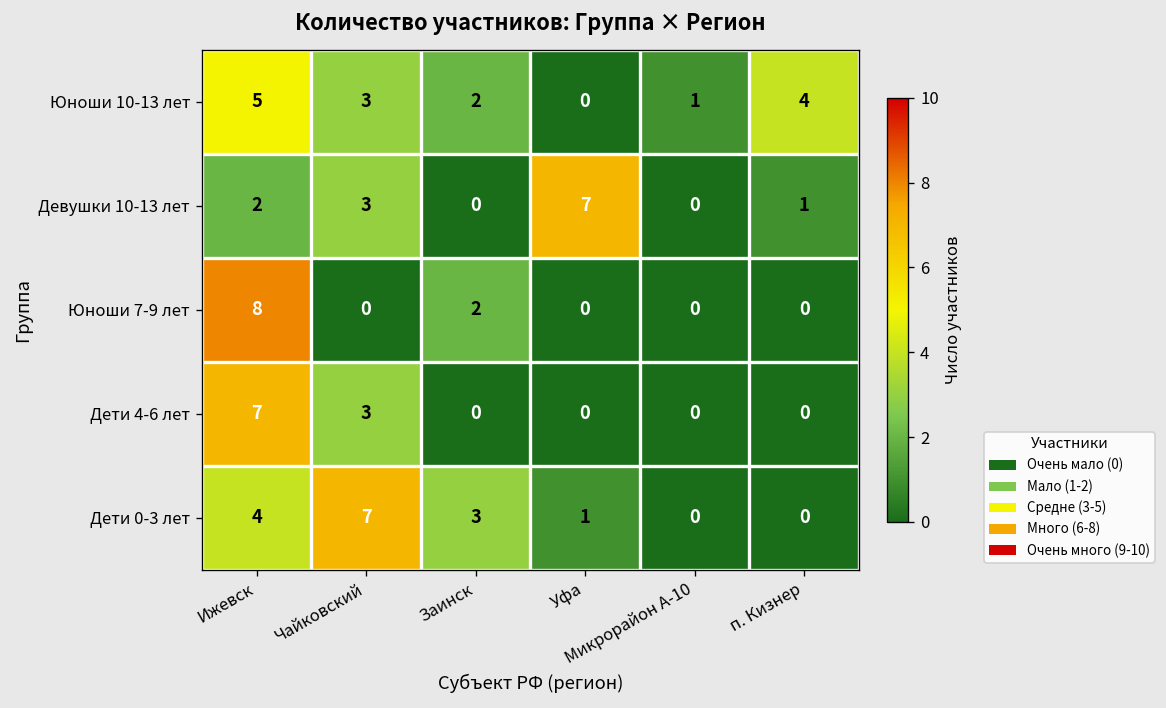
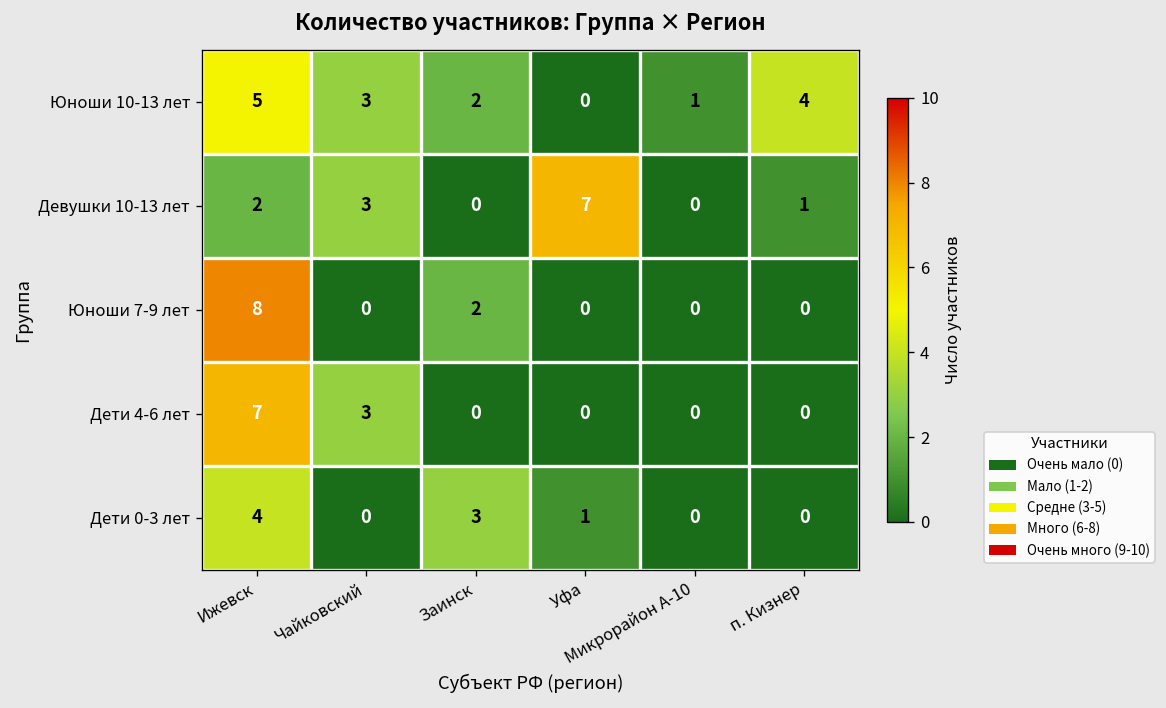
Дети 0-3 лет, Чайковский: 7 -> 0
